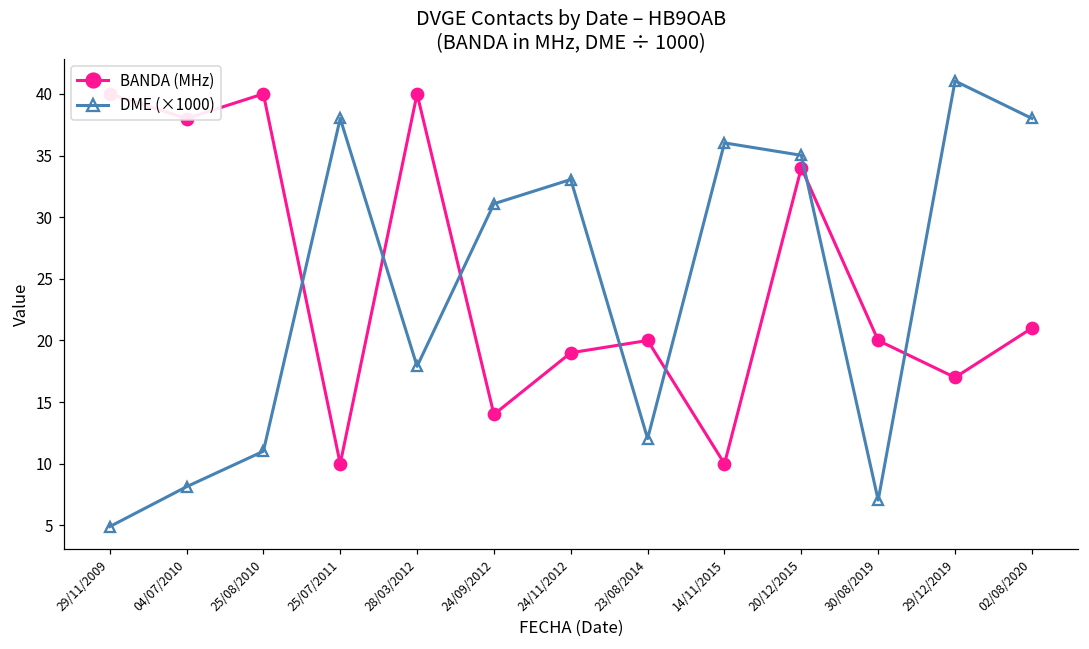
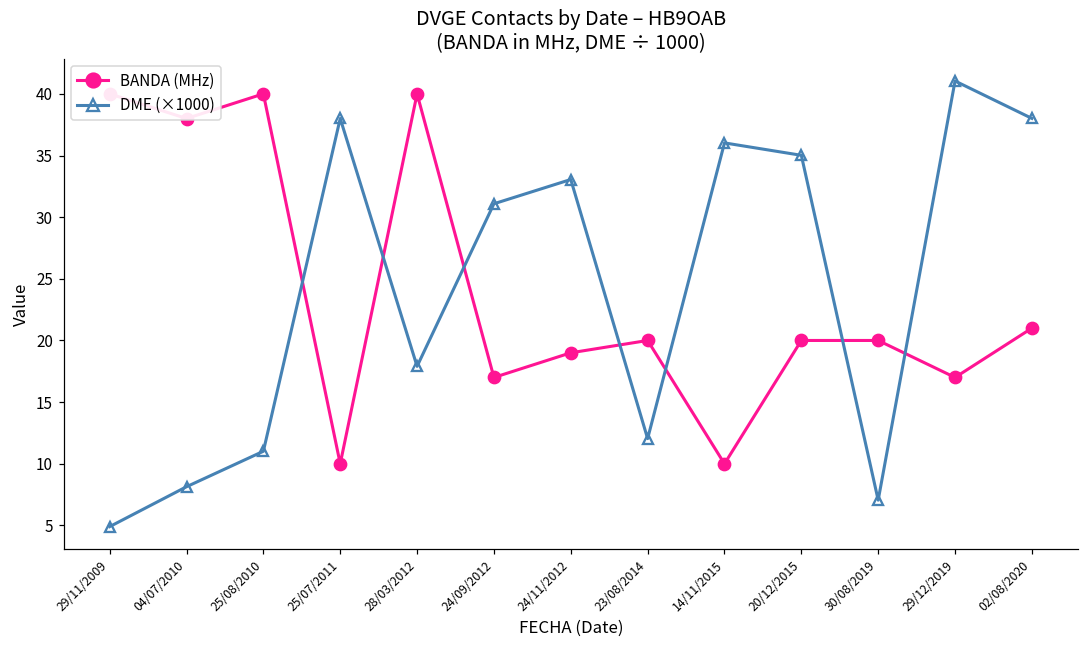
BANDA (MHz), 24/09/2012: 14 -> 17
BANDA (MHz), 20/12/2015: 34 -> 20
